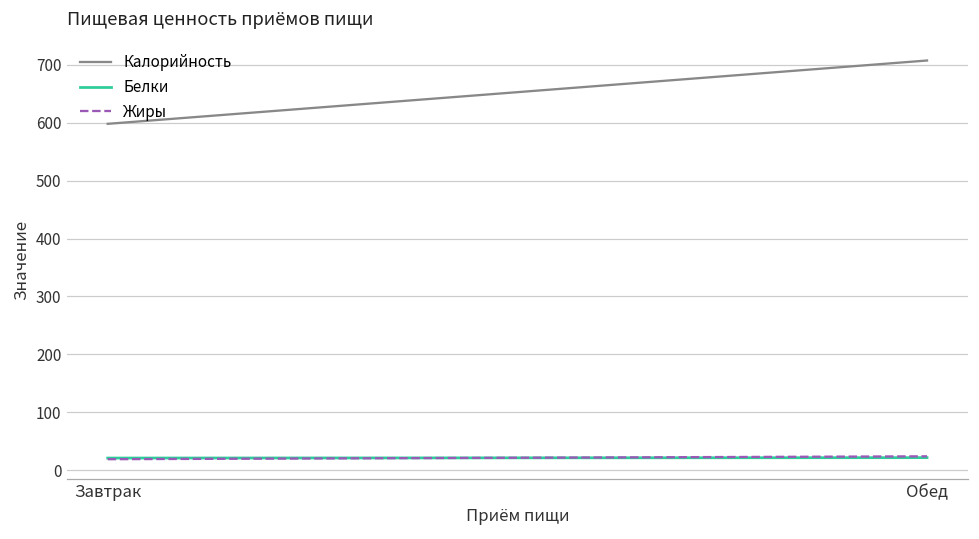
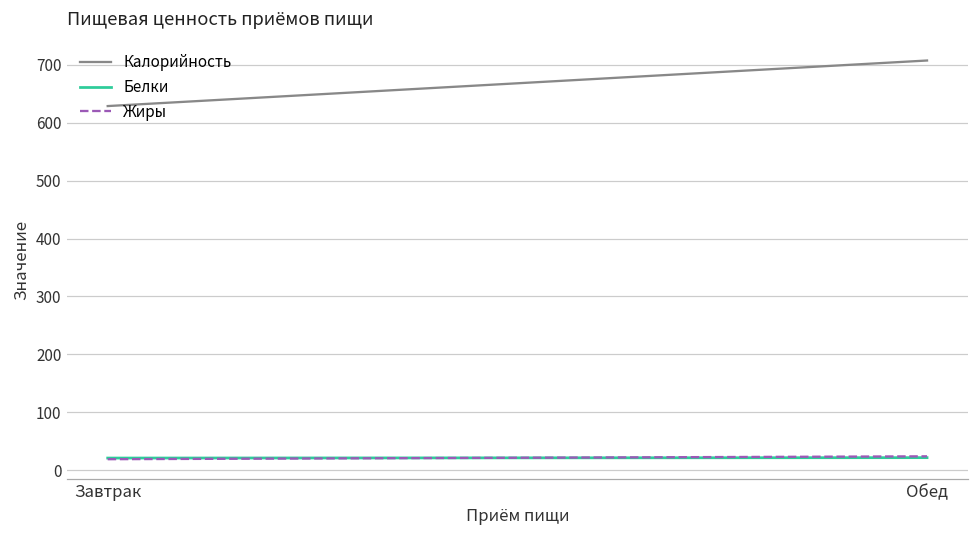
Калорийность, Завтрак: 600 -> 630
